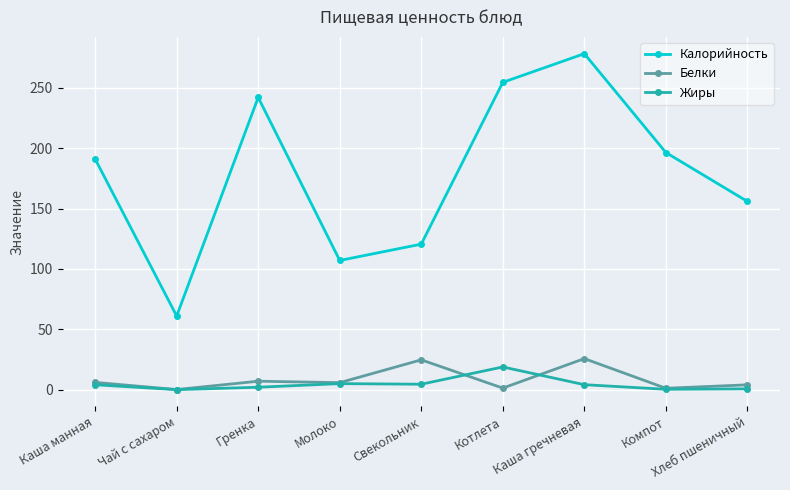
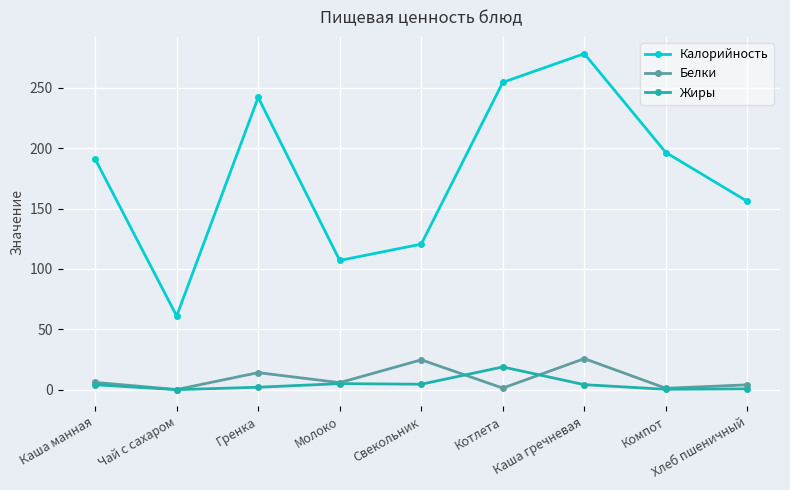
Белки, Гренка: 7 -> 14
